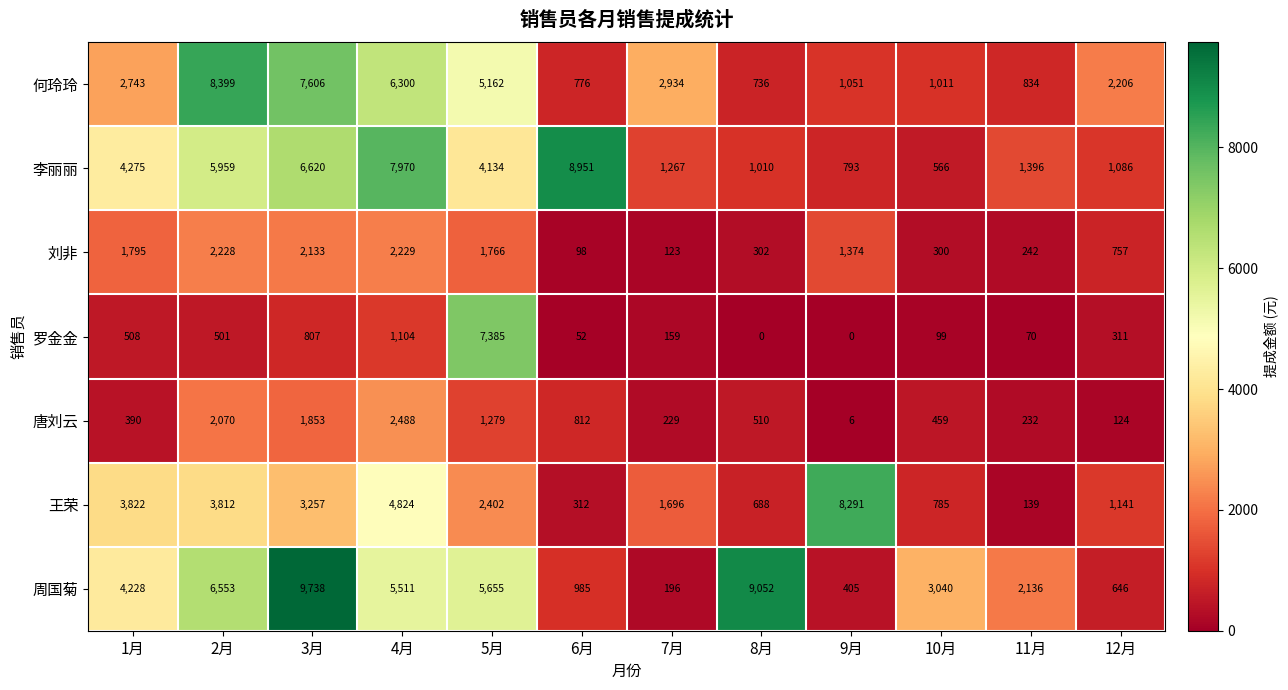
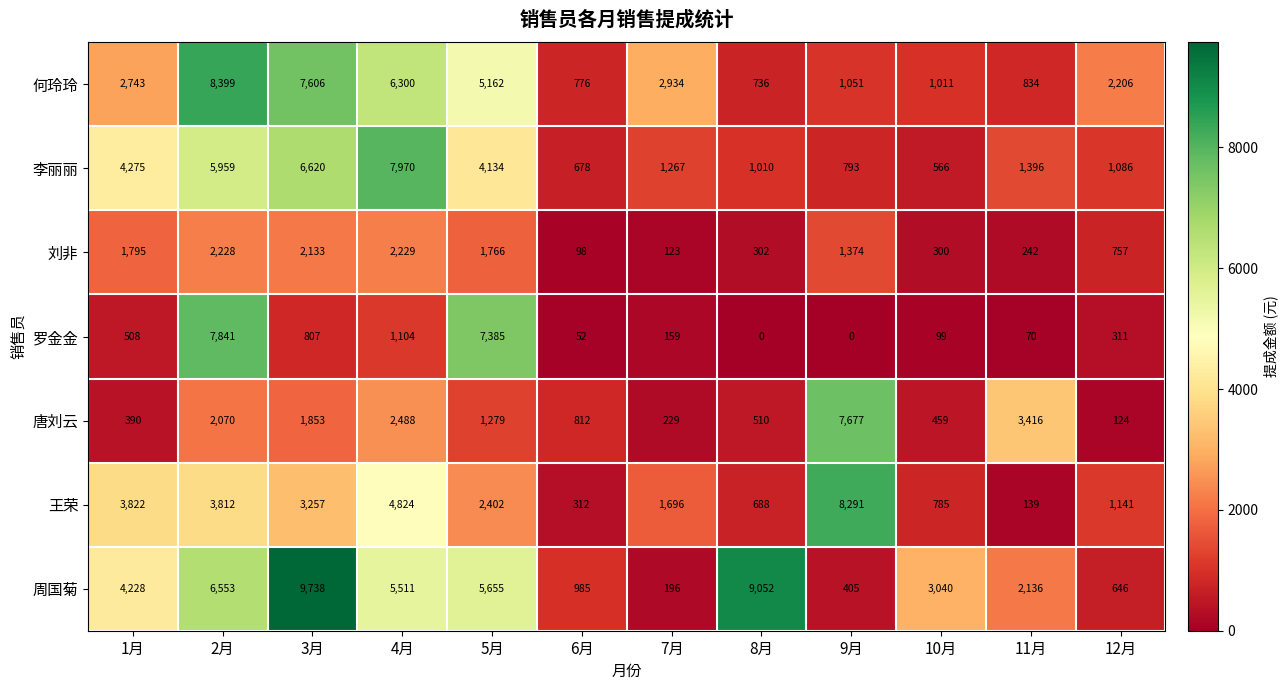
李丽丽, 6月: 8,951 -> 678
罗金金, 2月: 501 -> 7,841
唐刘云, 9月: 6 -> 7,677
唐刘云, 11月: 232 -> 3,416
